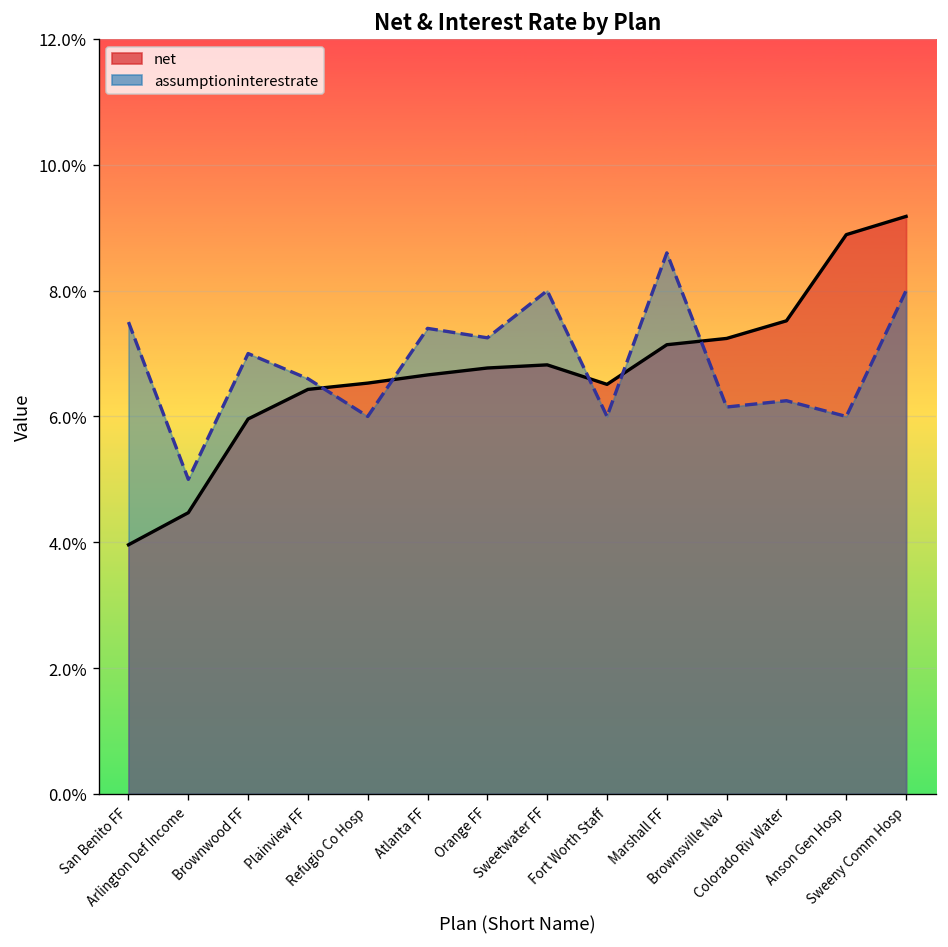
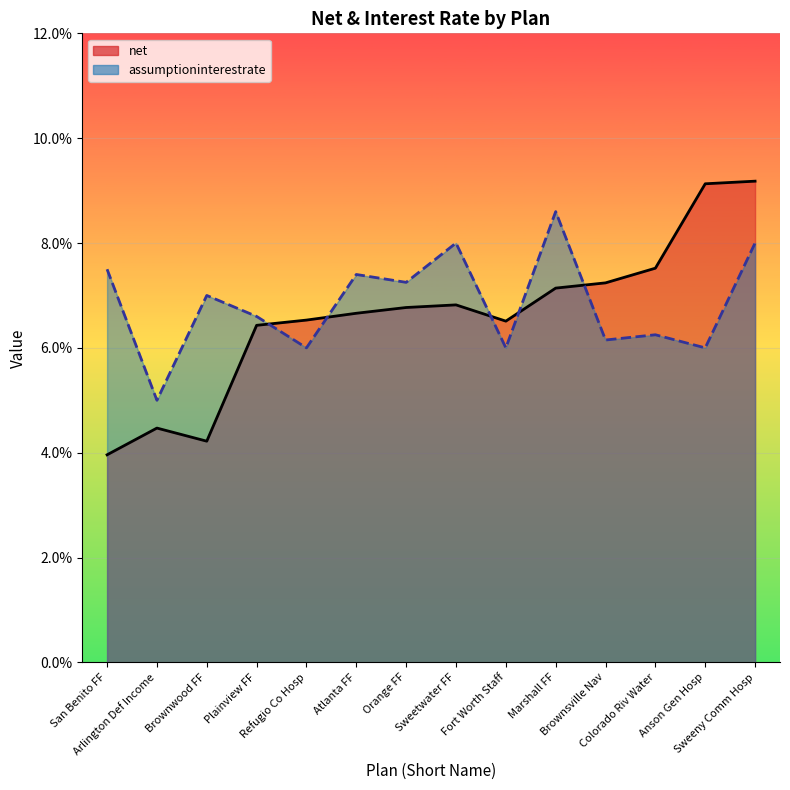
net, Brownwood FF: 6.0% -> 4.2%
net, Anson Gen Hosp: 8.9% -> 9.1%
